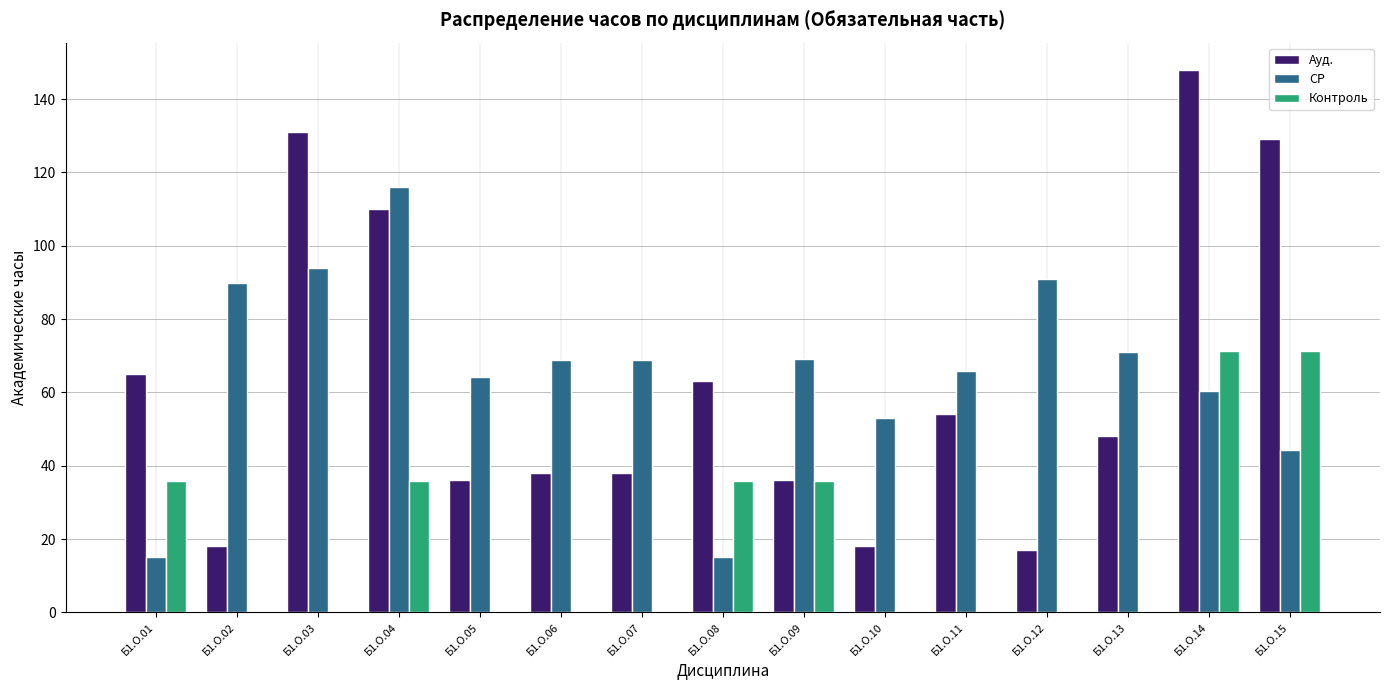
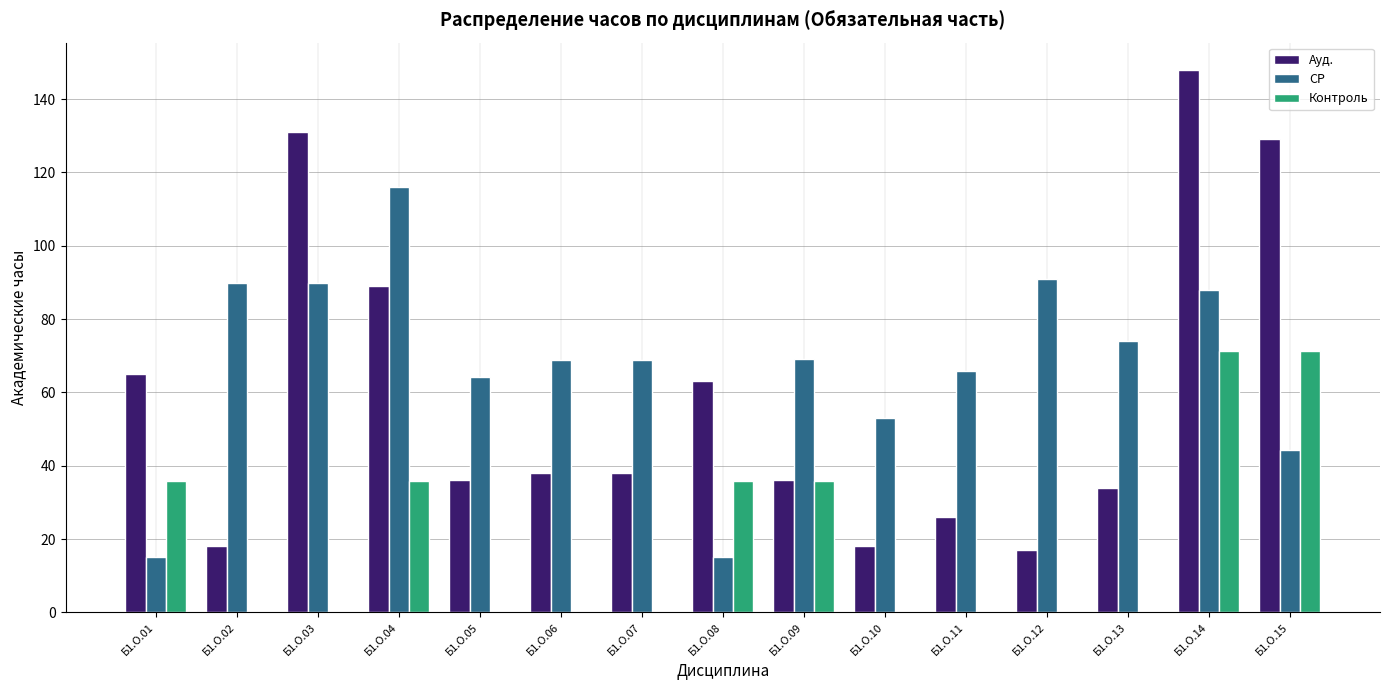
СР, Б1.О.03: 94 -> 90
Ауд., Б1.О.04: 110 -> 89
Ауд., Б1.О.11: 54 -> 26
Ауд., Б1.О.13: 48 -> 34
СР, Б1.О.13: 71 -> 74
СР, Б1.О.14: 60 -> 88
